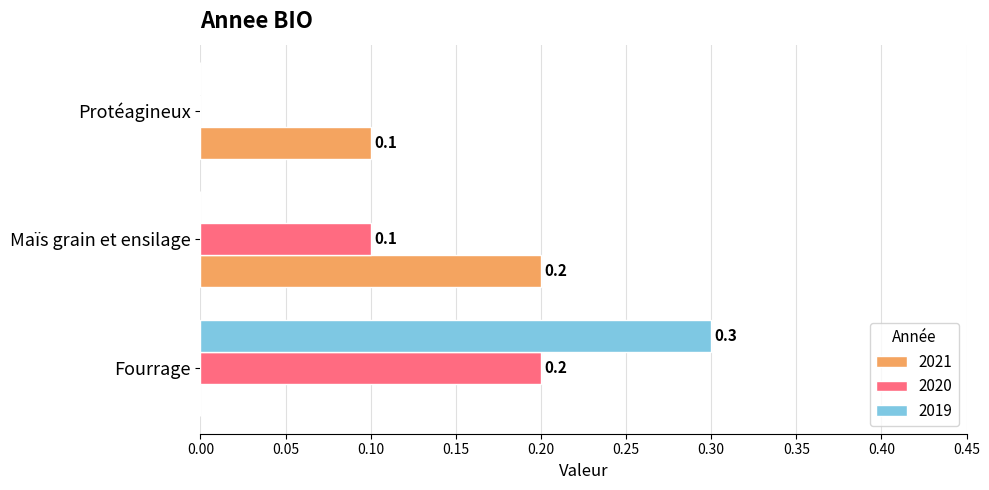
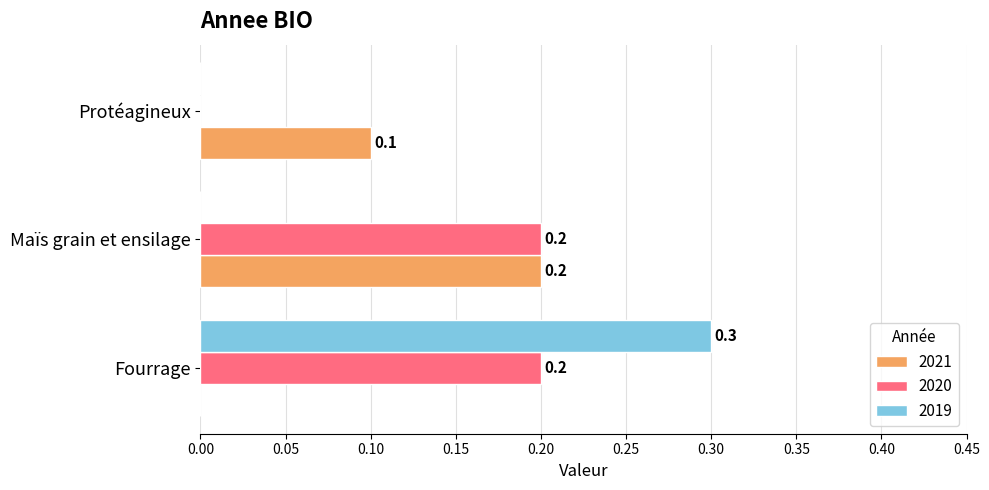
2020, Maïs grain et ensilage: 0.1 -> 0.2
